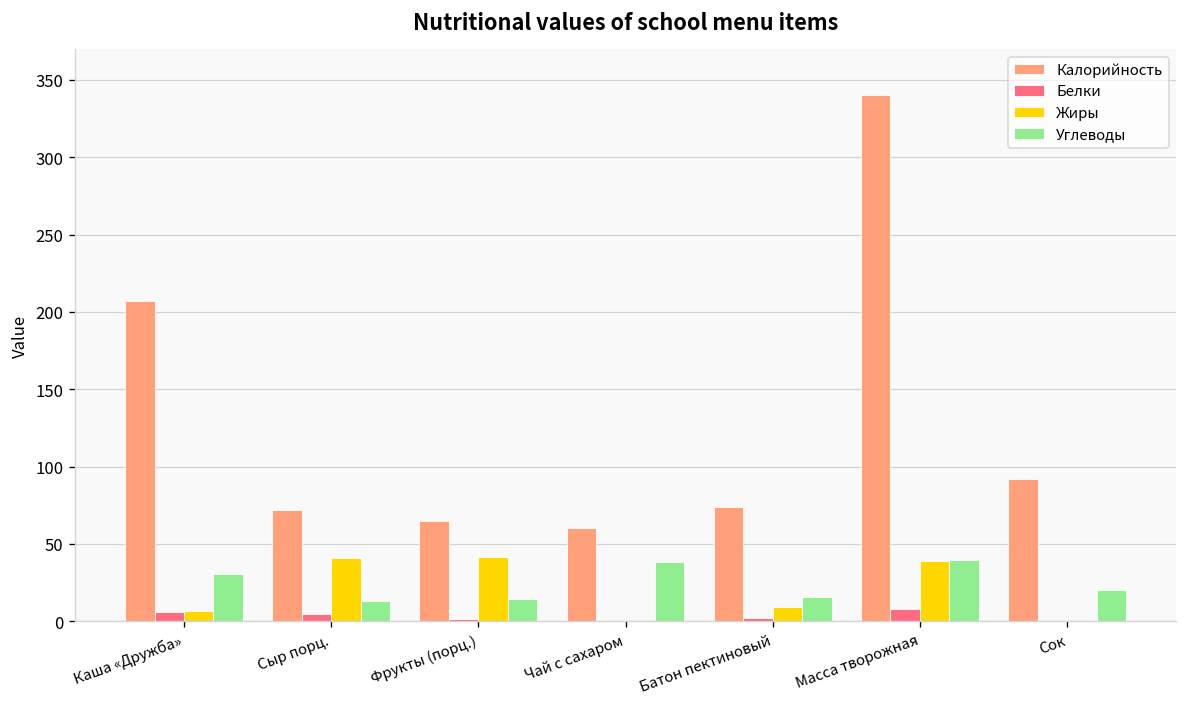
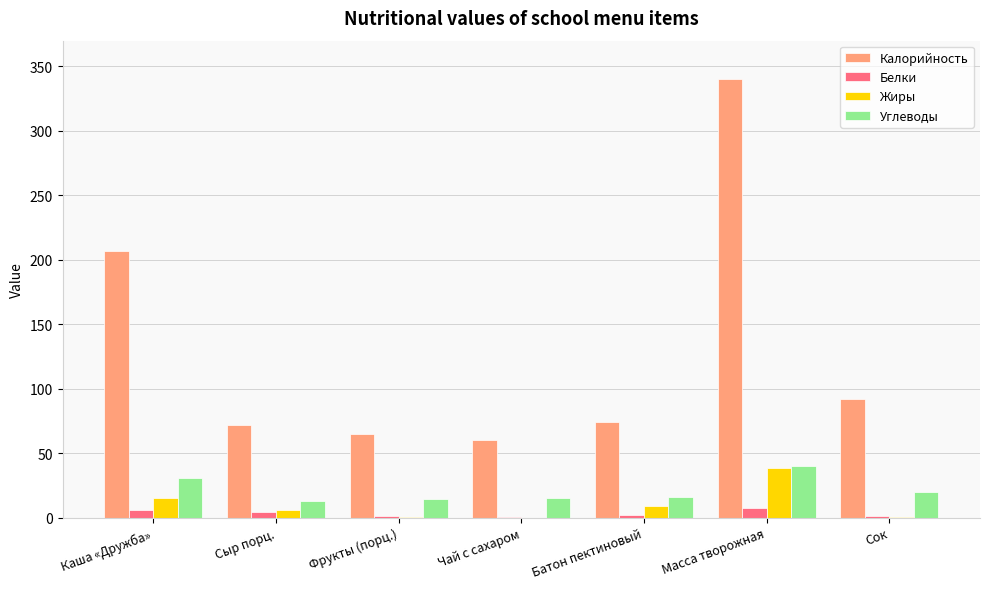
Жиры, Каша «Дружба»: 7 -> 15
Жиры, Сыр порц.: 41 -> 6
Жиры, Фрукты (порц.): 42 -> 0
Углеводы, Чай с сахаром: 38 -> 15
